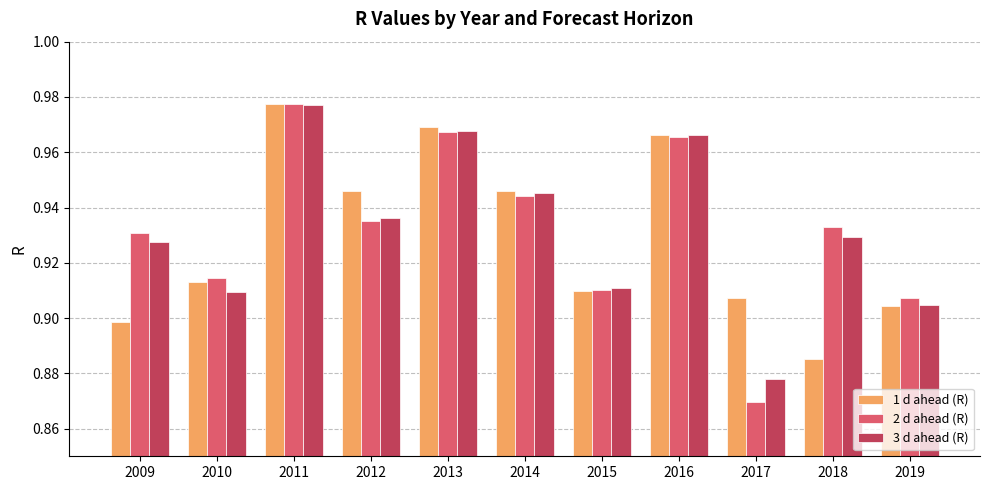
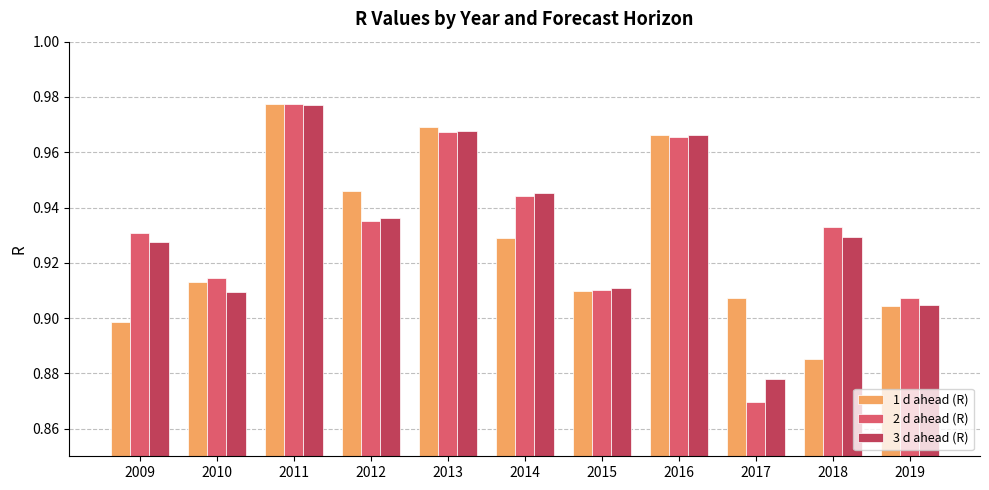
1 d ahead (R), 2014: 0.946 -> 0.929
